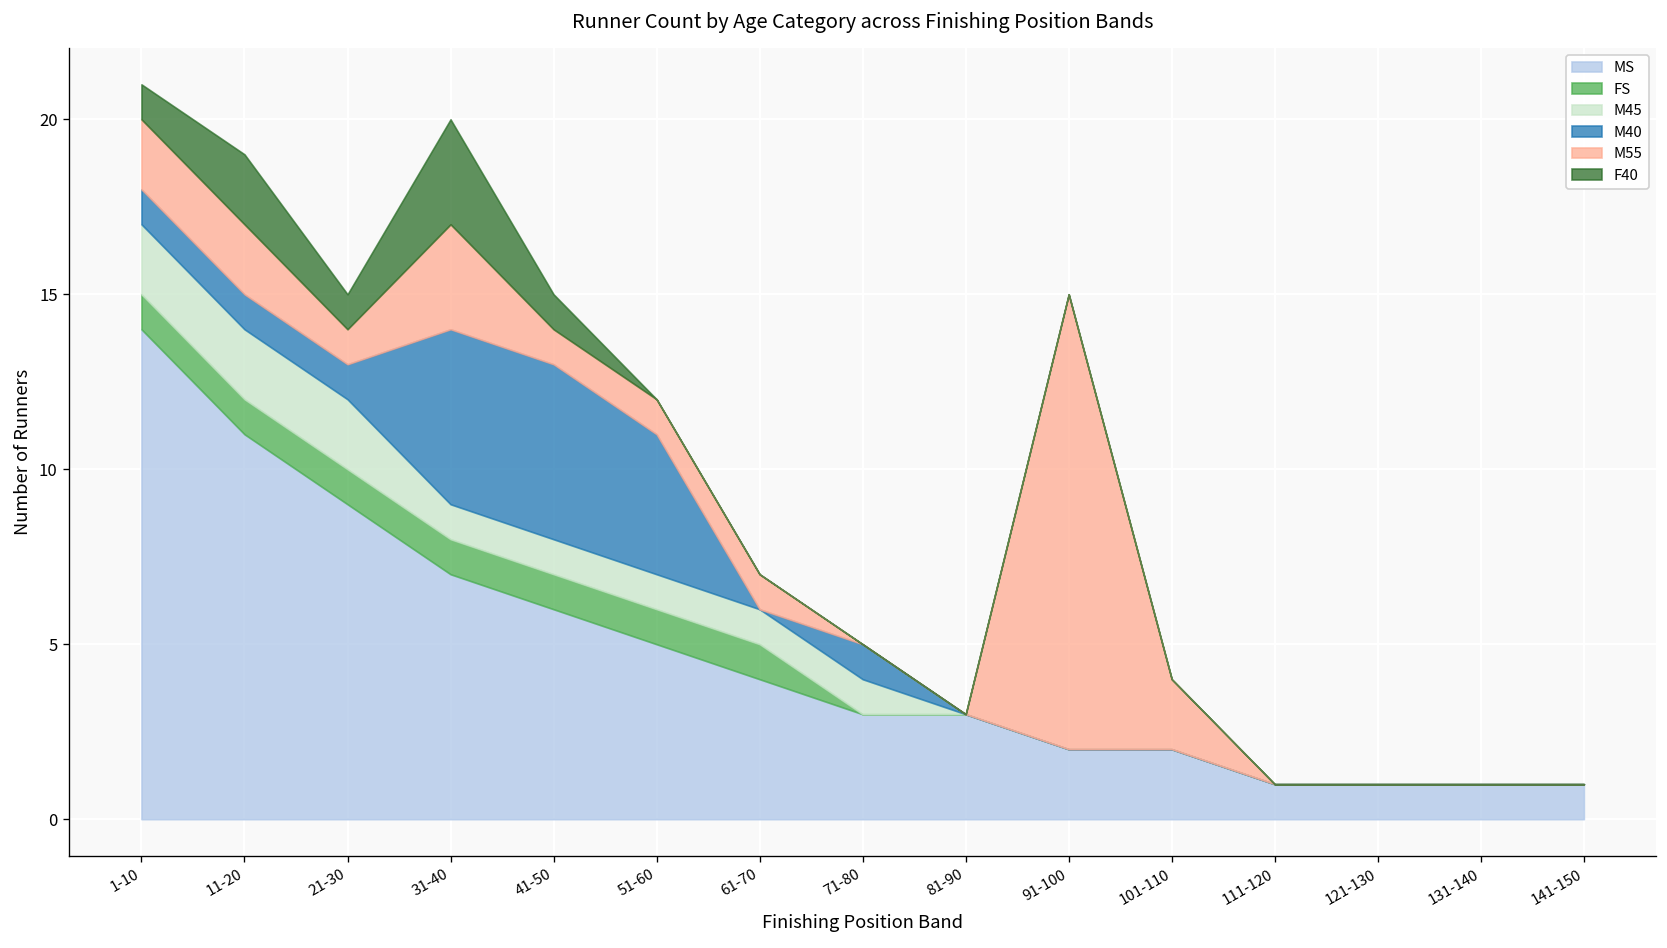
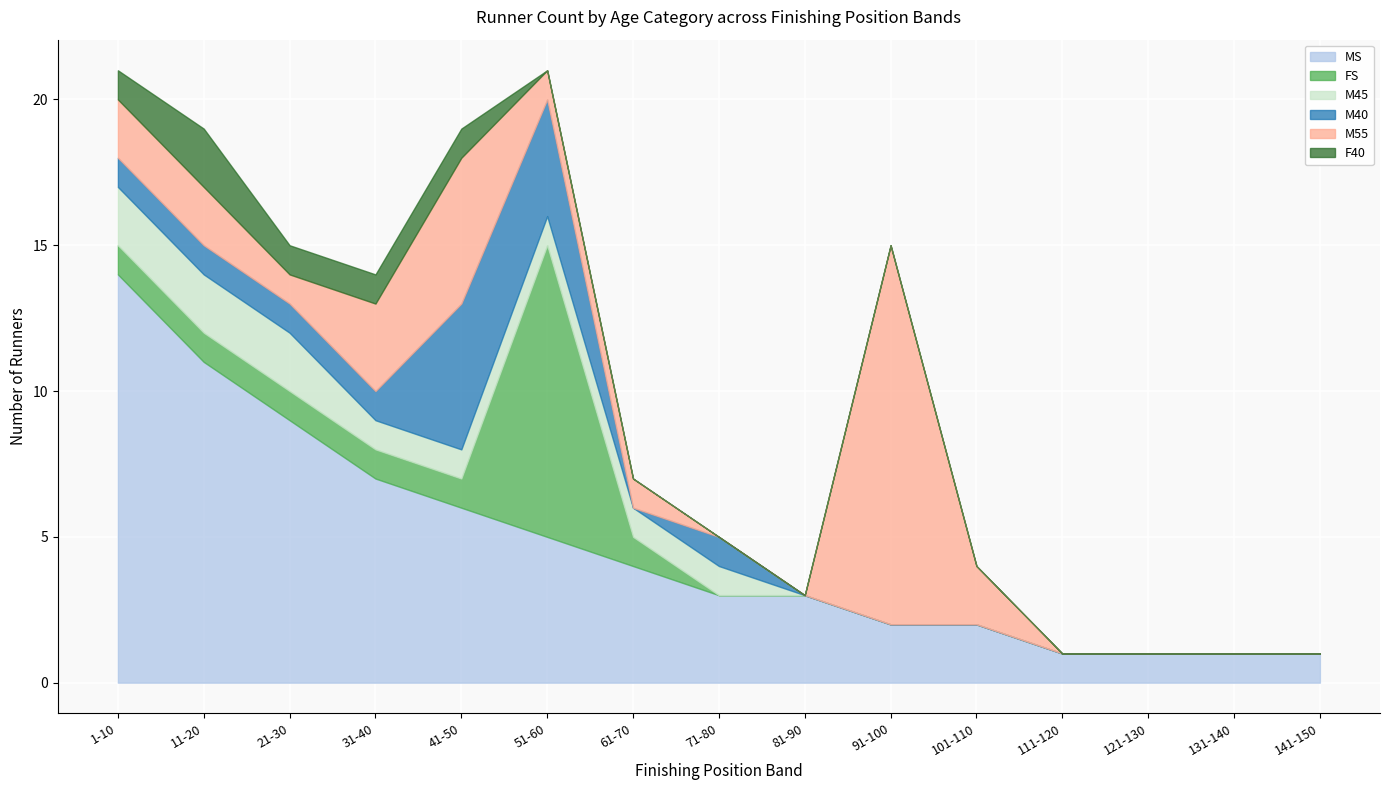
M40, 31-40: 5 -> 1
F40, 31-40: 3 -> 1
M55, 41-50: 1 -> 5
FS, 51-60: 1 -> 10
